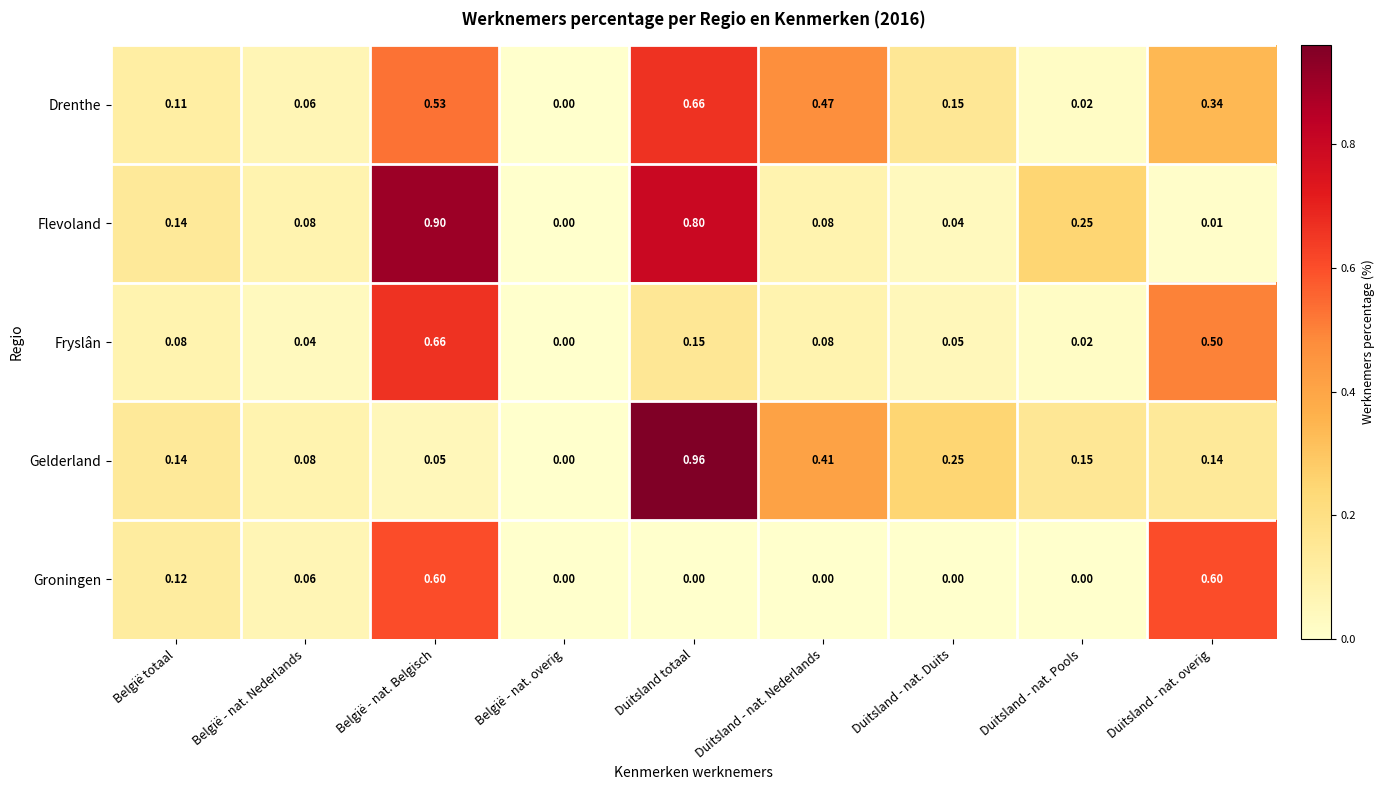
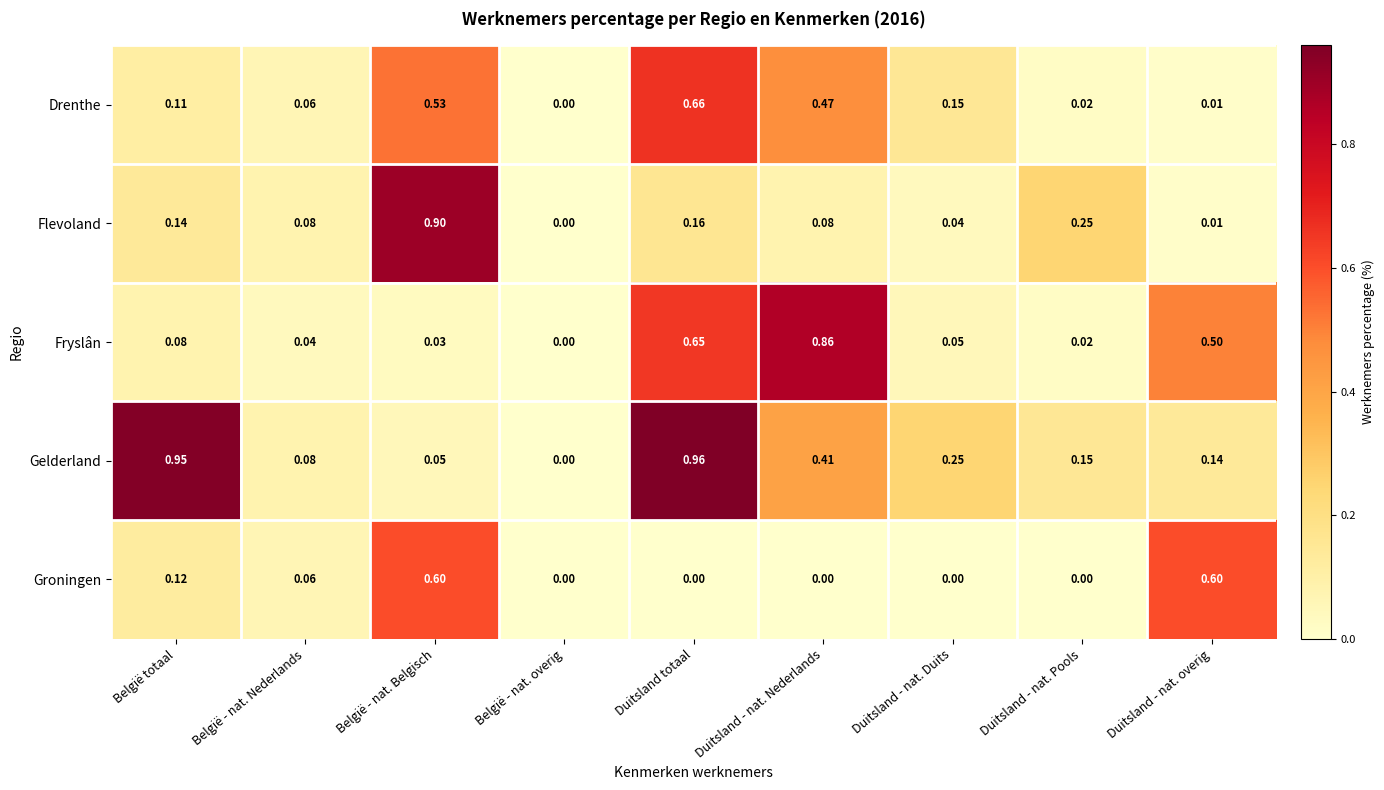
Drenthe, Duitsland - nat. overig: 0.34 -> 0.01
Flevoland, Duitsland totaal: 0.80 -> 0.16
Fryslân, België - nat. Belgisch: 0.66 -> 0.03
Fryslân, Duitsland totaal: 0.15 -> 0.65
Fryslân, Duitsland - nat. Nederlands: 0.08 -> 0.86
Gelderland, België totaal: 0.14 -> 0.95
